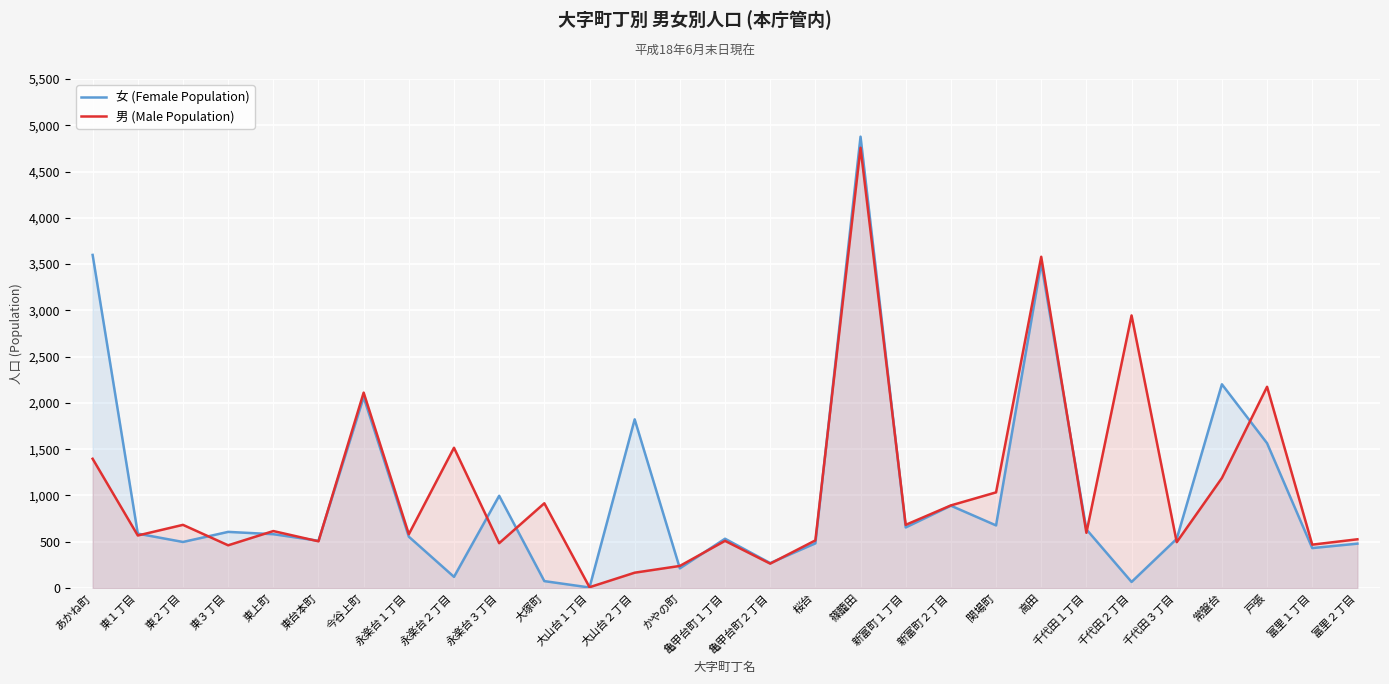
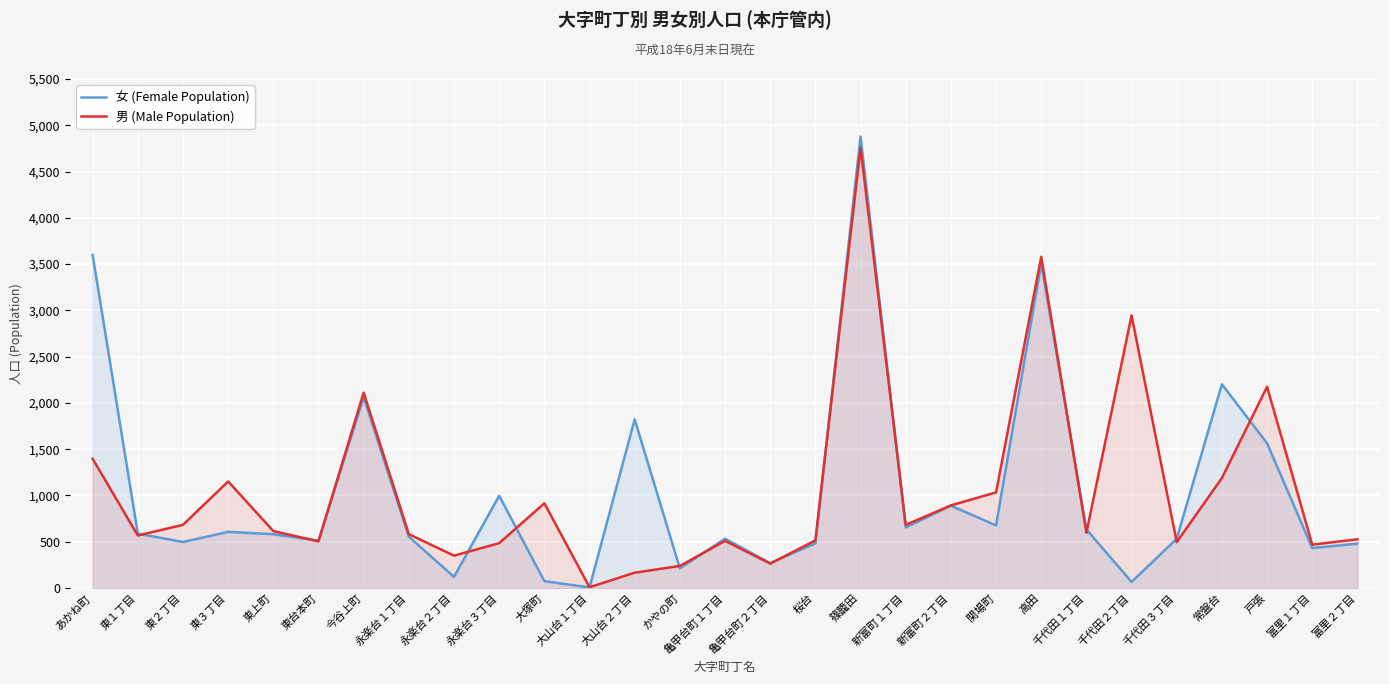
男 (Male Population), 東３丁目: 500 -> 1,200
男 (Male Population), 永楽台２丁目: 1,500 -> 300
